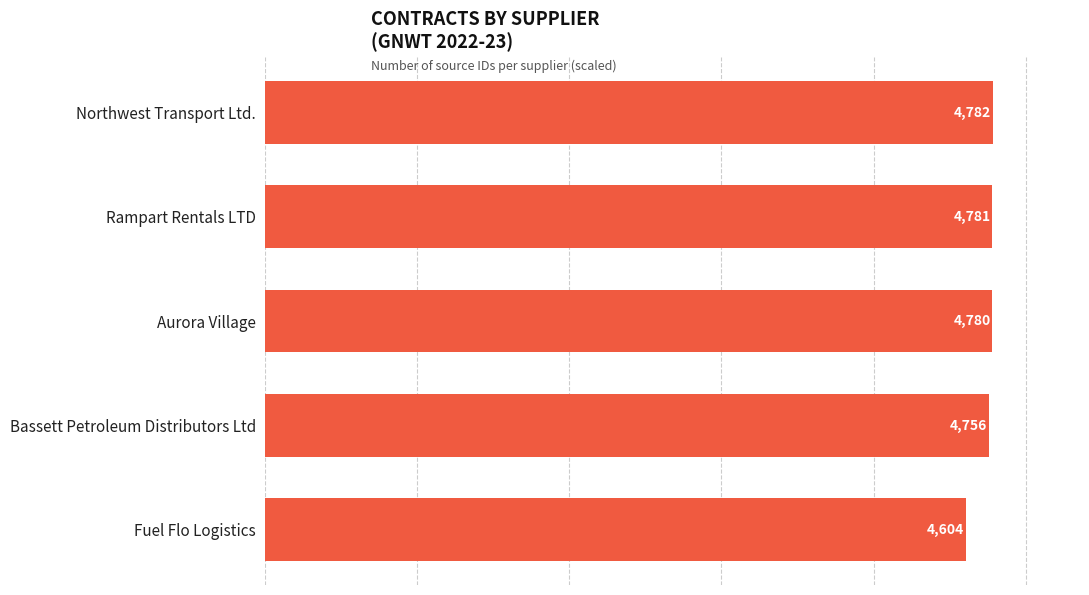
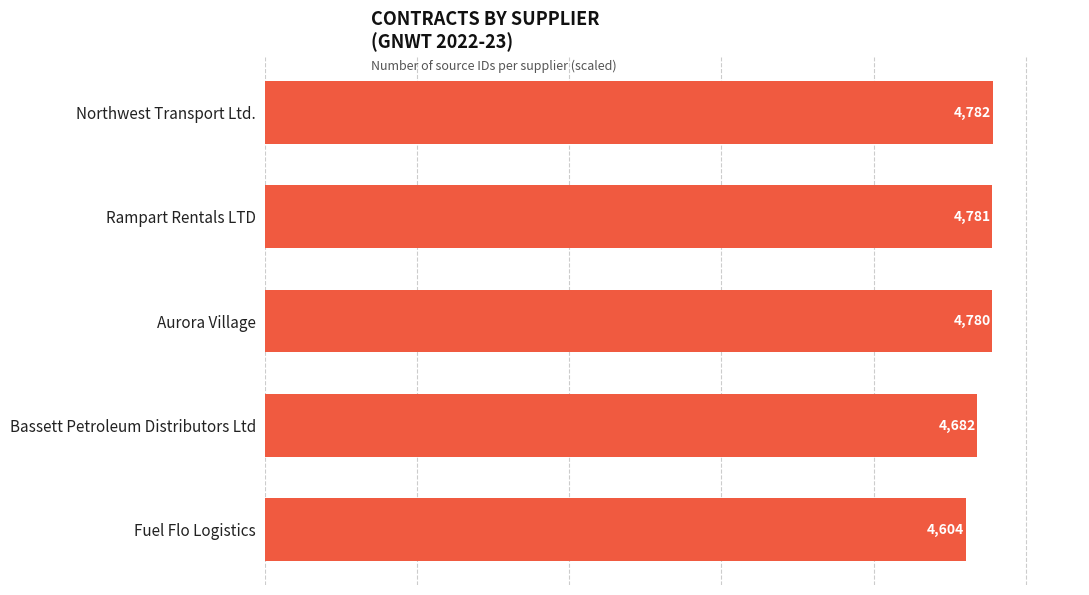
Bassett Petroleum Distributors Ltd: 4,756 -> 4,682
